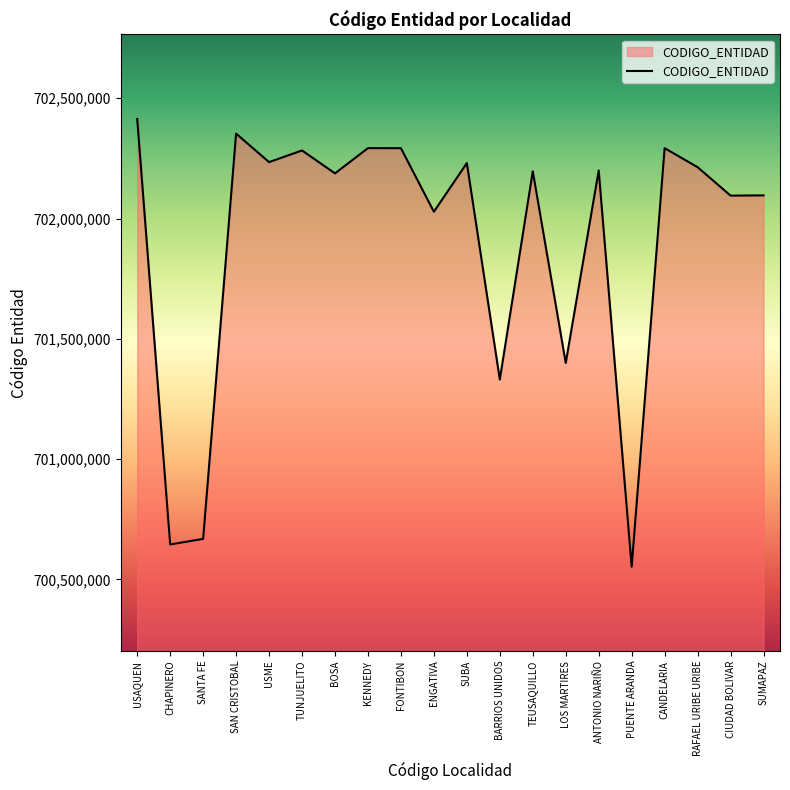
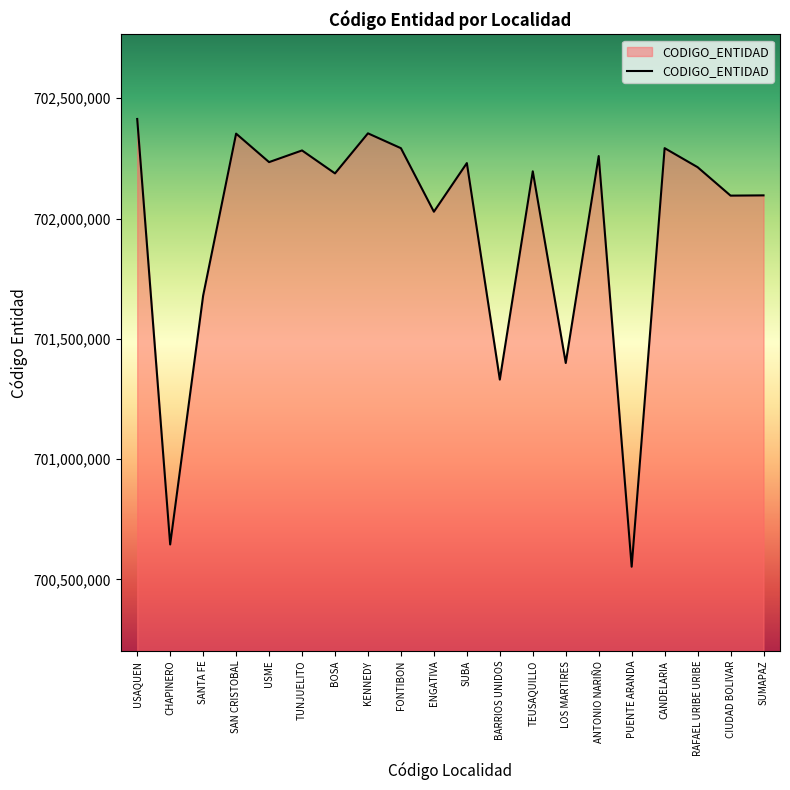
SANTA FE: 700,670,000 -> 701,680,000
KENNEDY: 702,290,000 -> 702,350,000
ANTONIO NARIÑO: 702,200,000 -> 702,260,000
